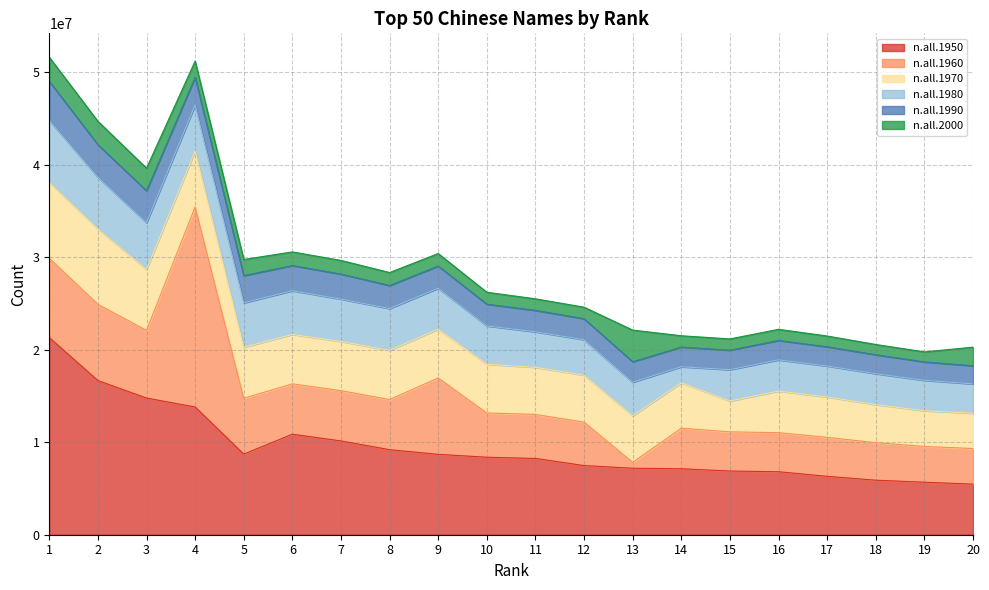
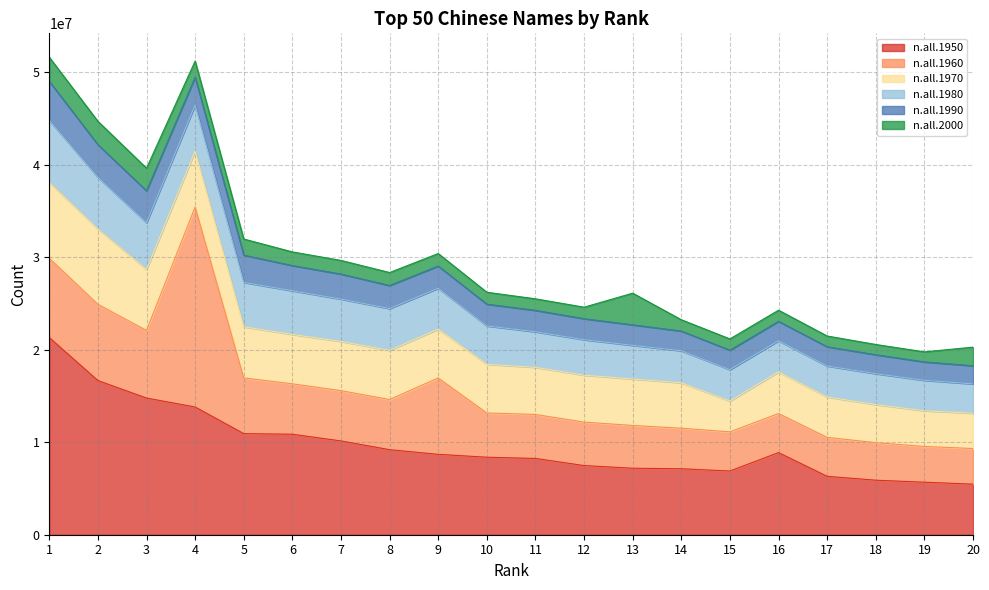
n.all.1950, 5: 9000000 -> 11000000
n.all.1960, 13: 1000000 -> 5000000
n.all.1980, 14: 2000000 -> 3000000
n.all.1950, 16: 7000000 -> 9000000
